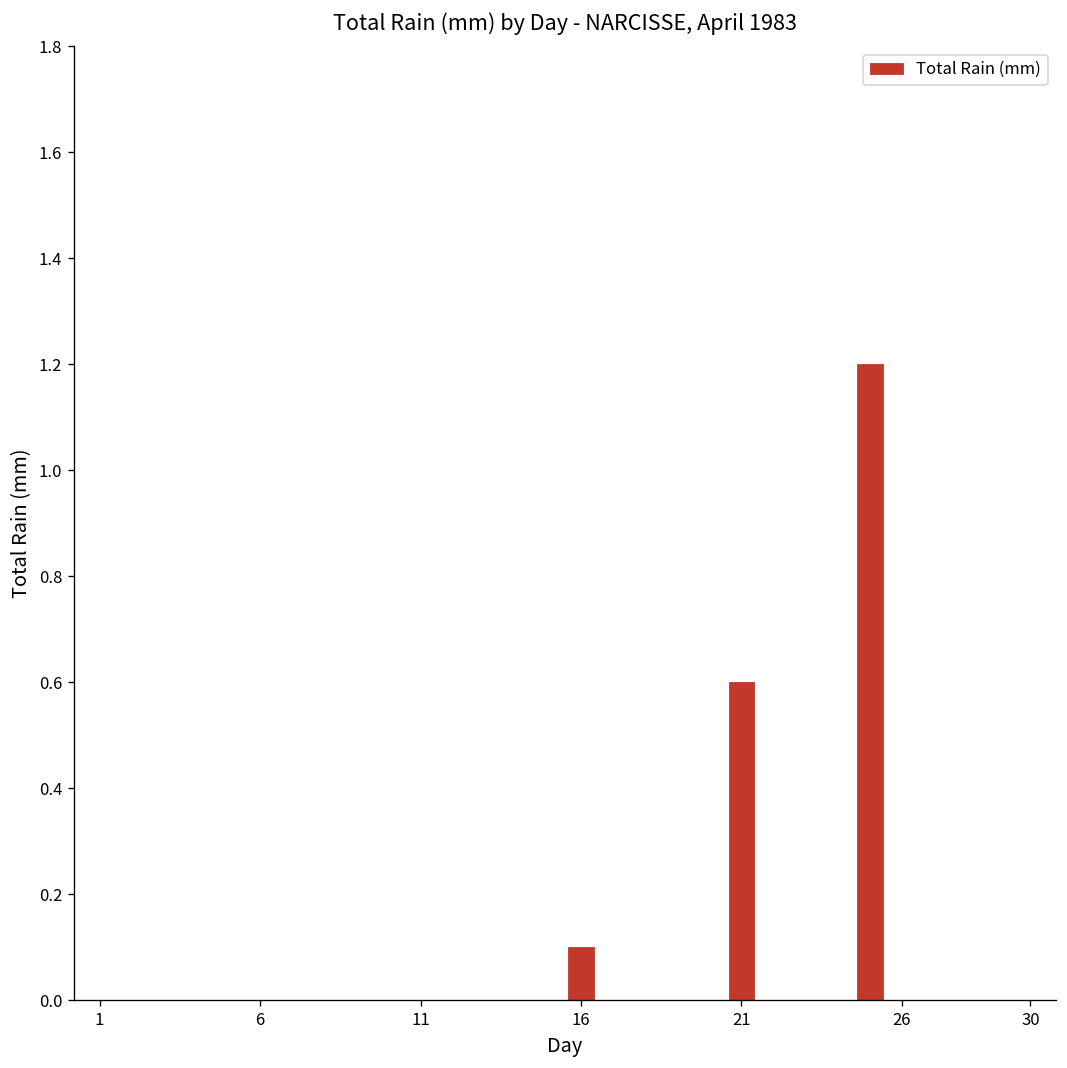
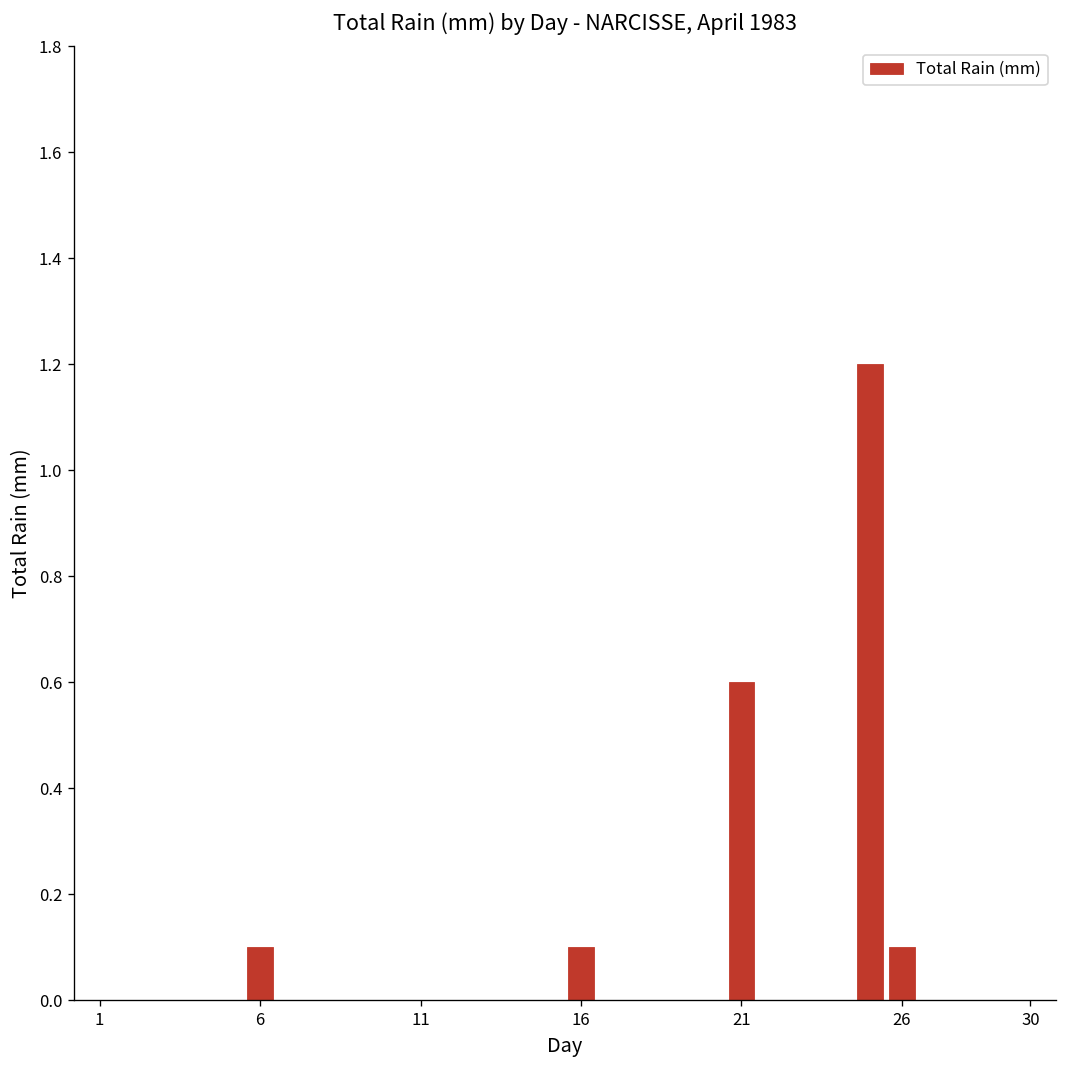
6: 0.0 -> 0.1
26: 0.0 -> 0.1
